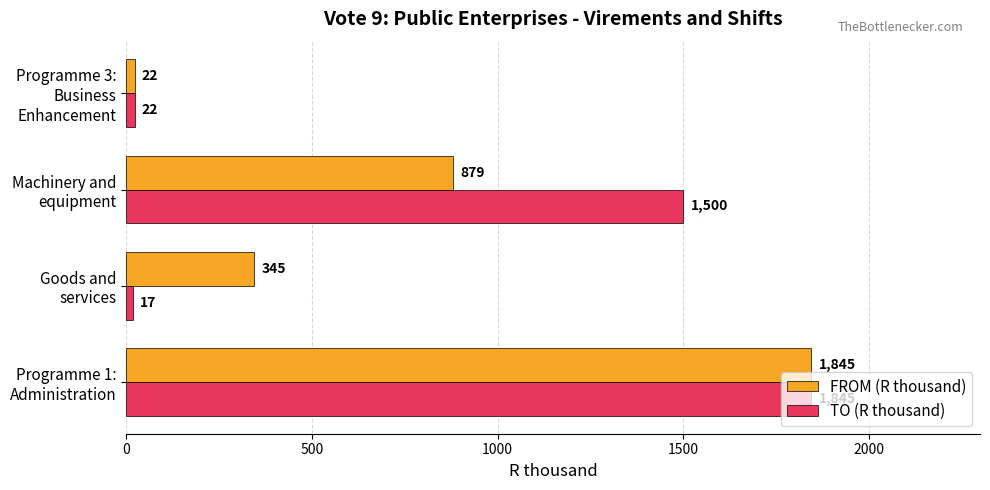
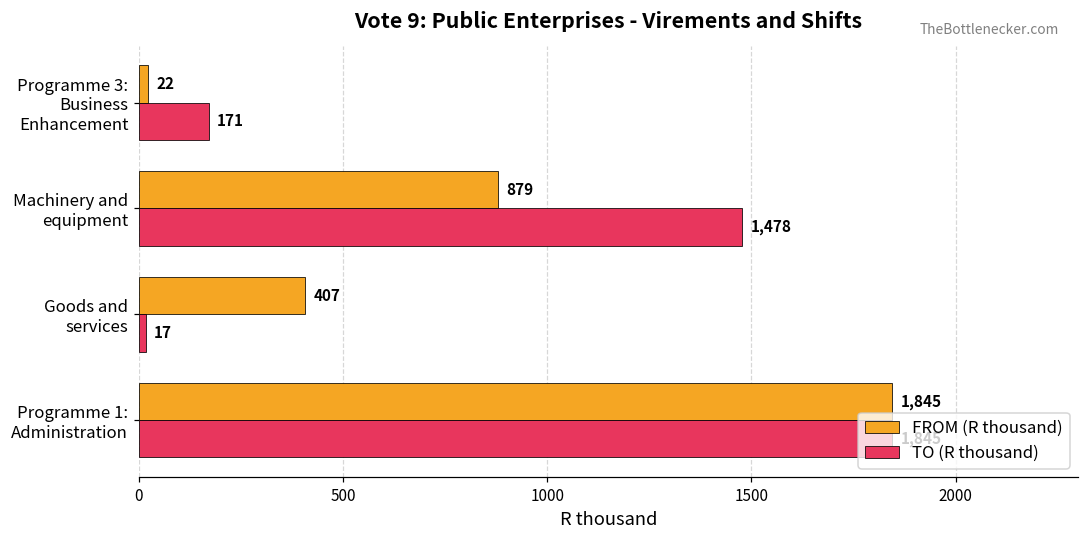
TO (R thousand), Programme 3: Business Enhancement: 22 -> 171
TO (R thousand), Machinery and equipment: 1,500 -> 1,478
FROM (R thousand), Goods and services: 345 -> 407
